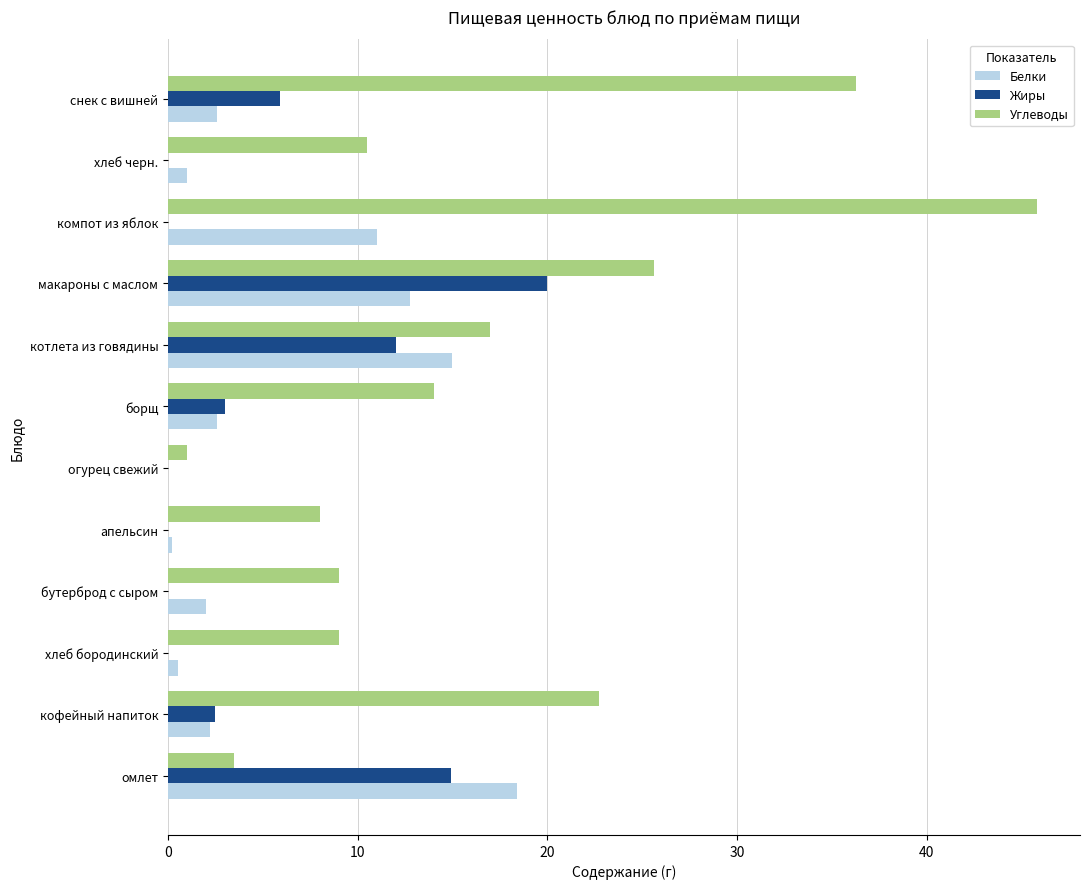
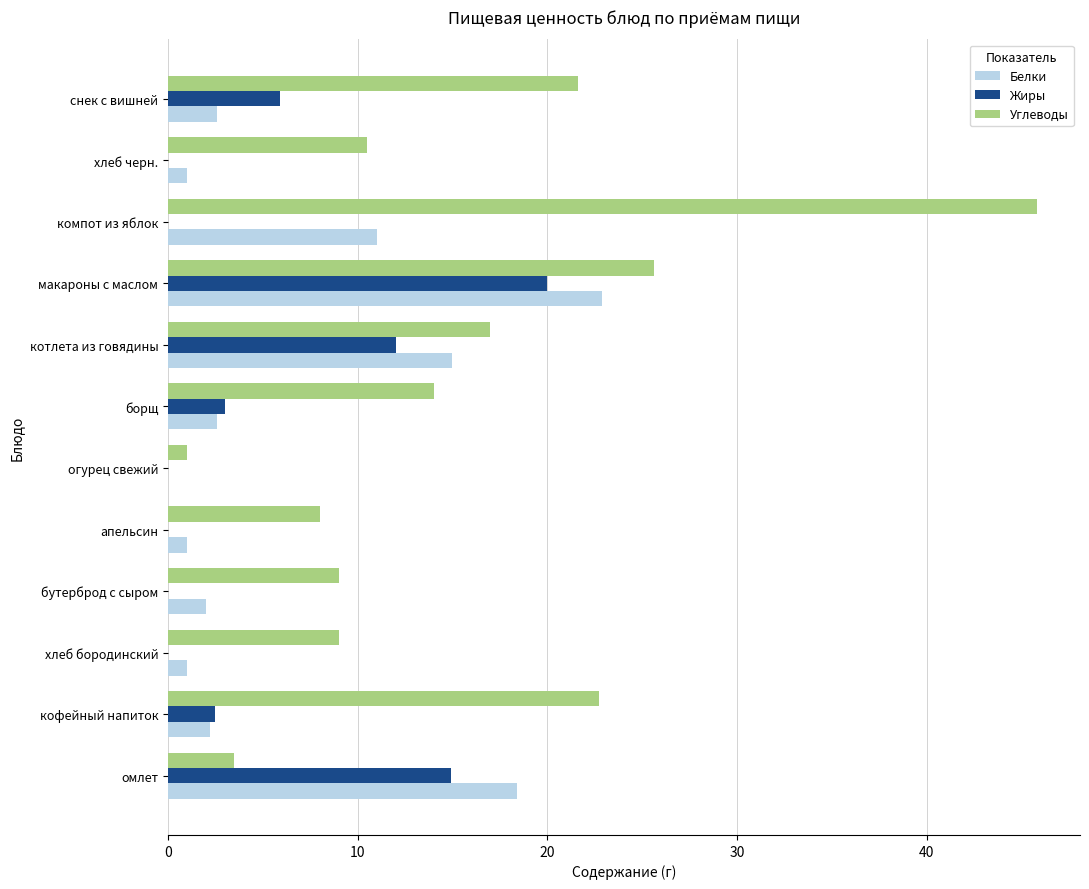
Углеводы, снек с вишней: 36.3 -> 21.6
Белки, макароны с маслом: 12.8 -> 22.9
Белки, апельсин: 0.2 -> 1.0
Белки, хлеб бородинский: 0.5 -> 1.0
